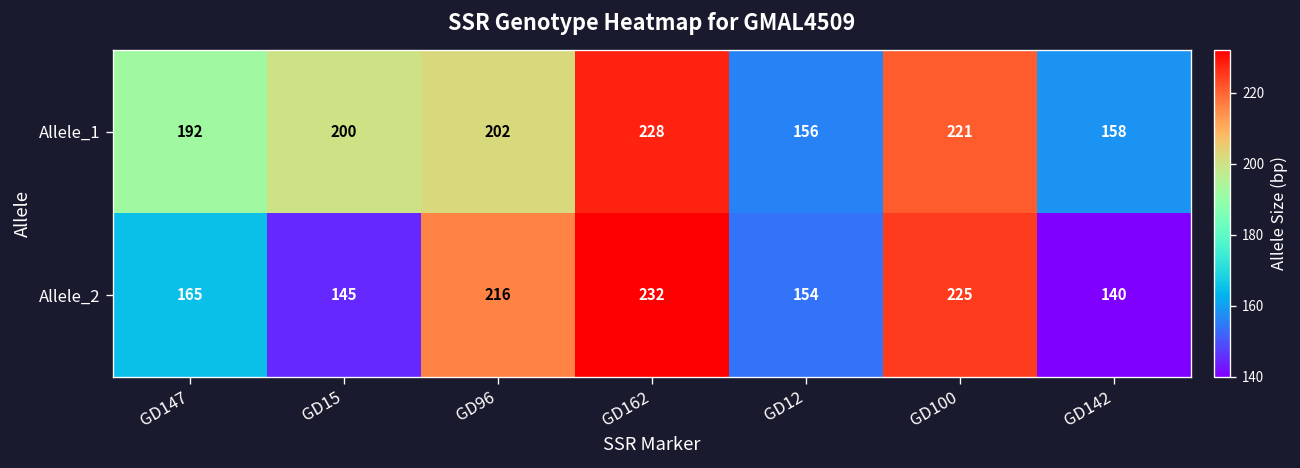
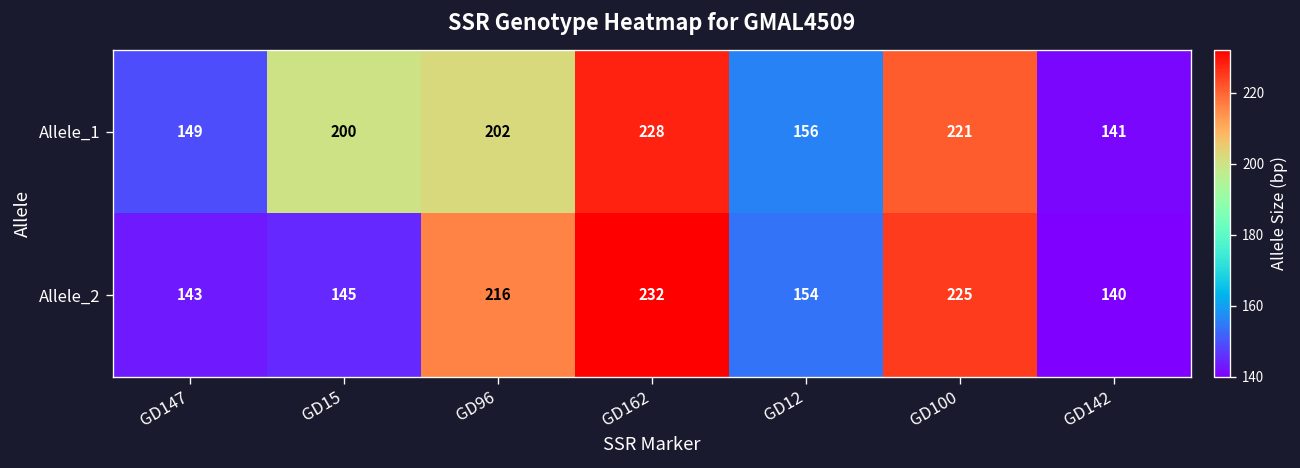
Allele_1, GD147: 192 -> 149
Allele_1, GD142: 158 -> 141
Allele_2, GD147: 165 -> 143
